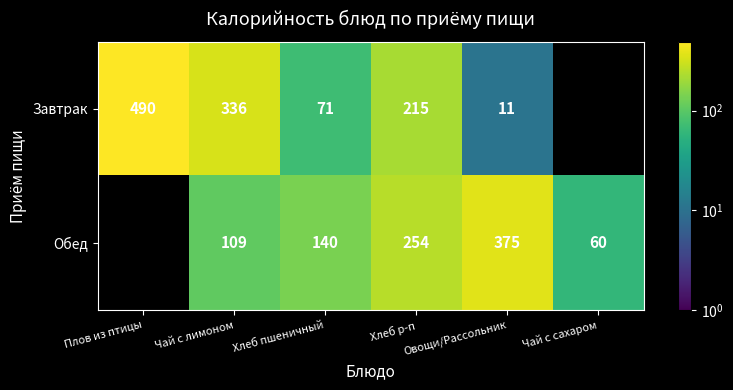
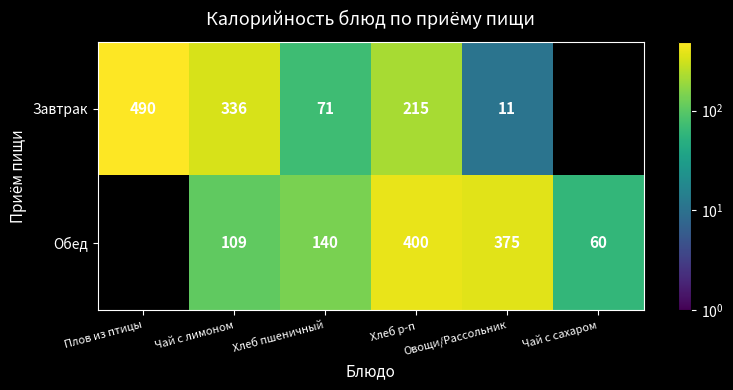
Обед, Хлеб р-п: 254 -> 400
